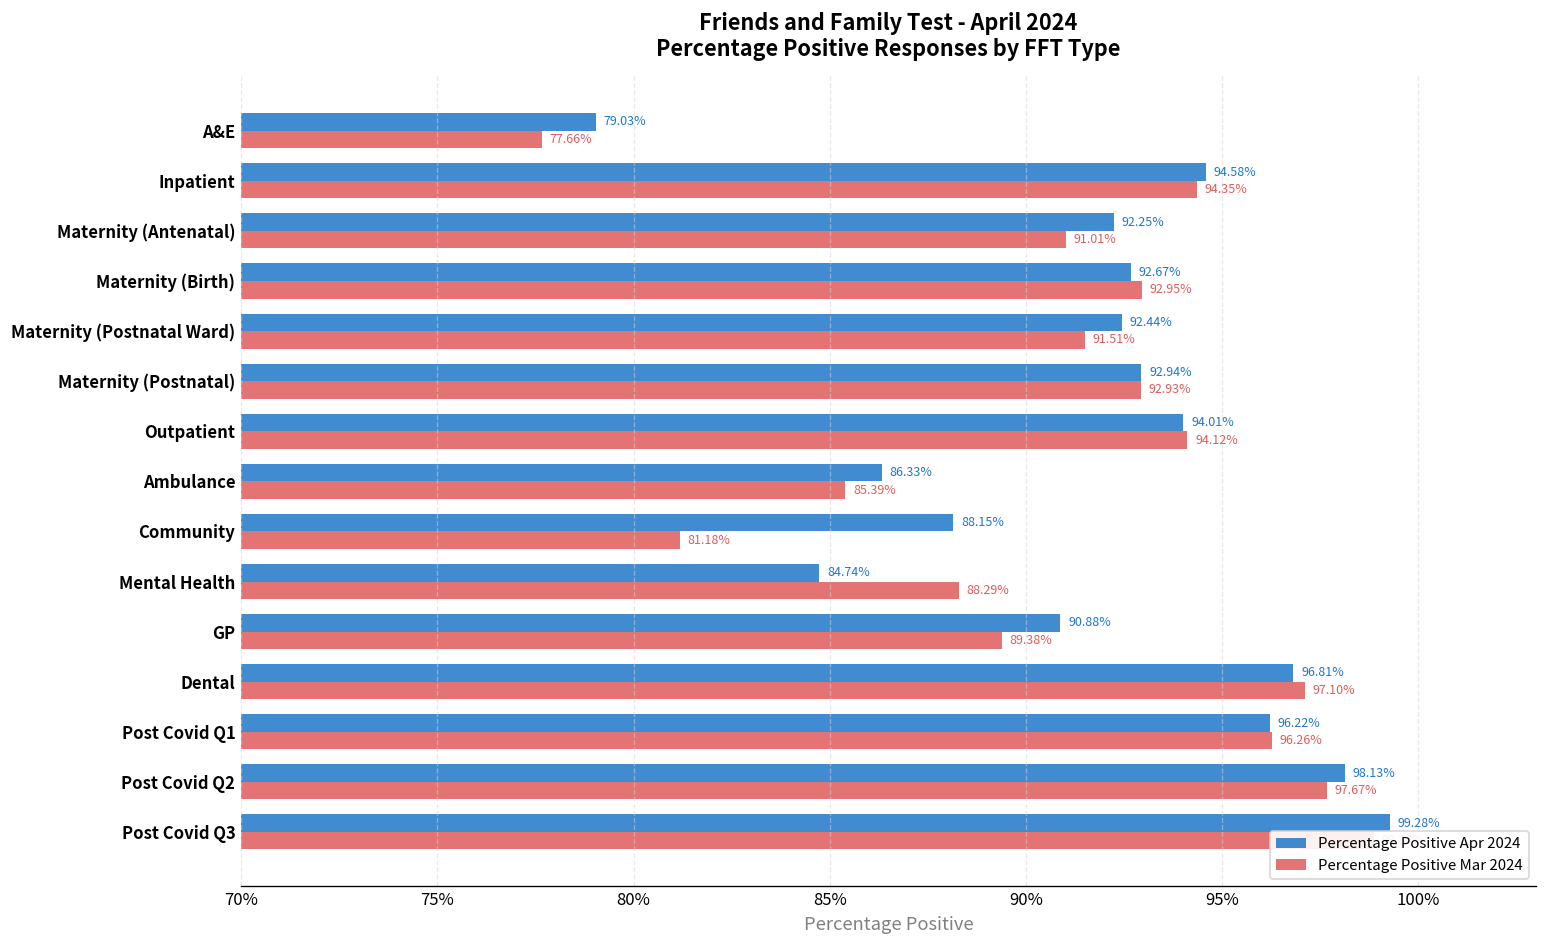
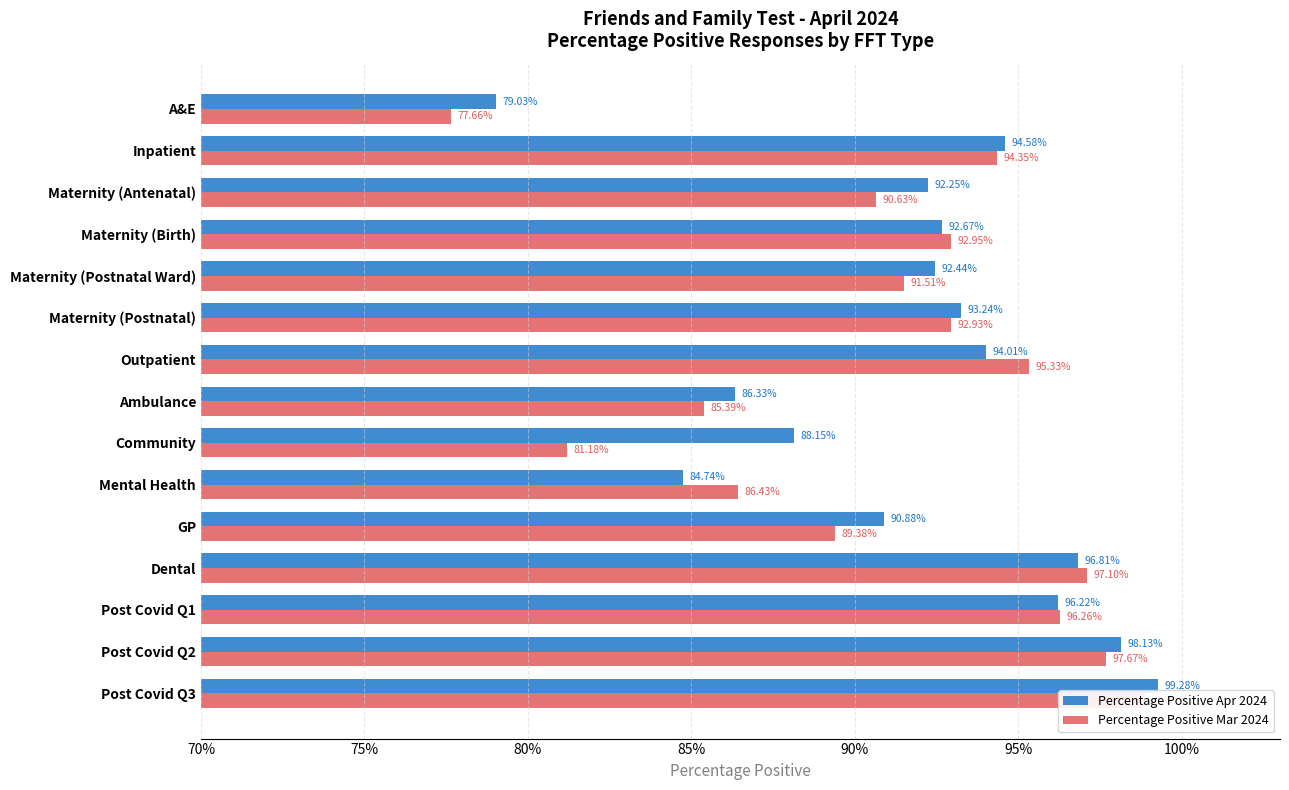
Percentage Positive Mar 2024, Maternity (Antenatal): 91.01% -> 90.63%
Percentage Positive Apr 2024, Maternity (Postnatal): 92.94% -> 93.24%
Percentage Positive Mar 2024, Outpatient: 94.12% -> 95.33%
Percentage Positive Mar 2024, Mental Health: 88.29% -> 86.43%
